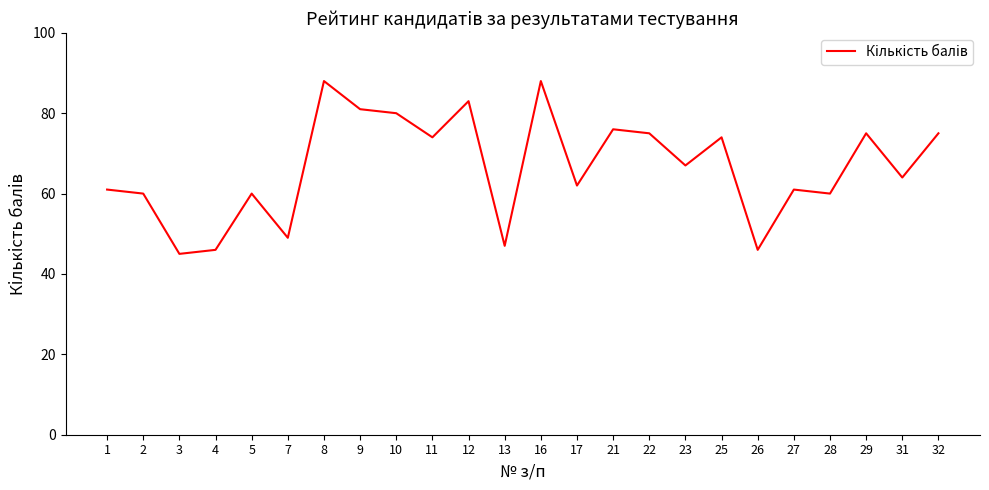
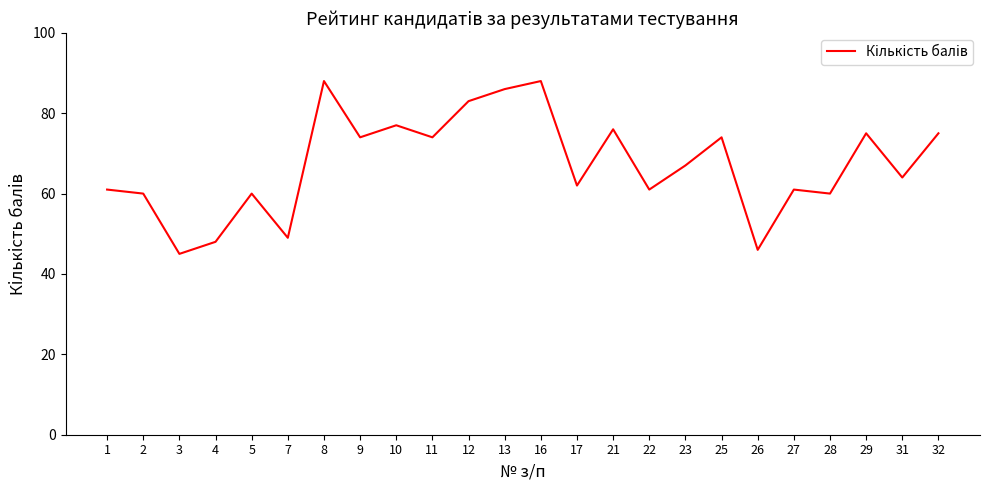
4: 46 -> 48
9: 81 -> 74
10: 80 -> 77
13: 47 -> 86
22: 75 -> 61
